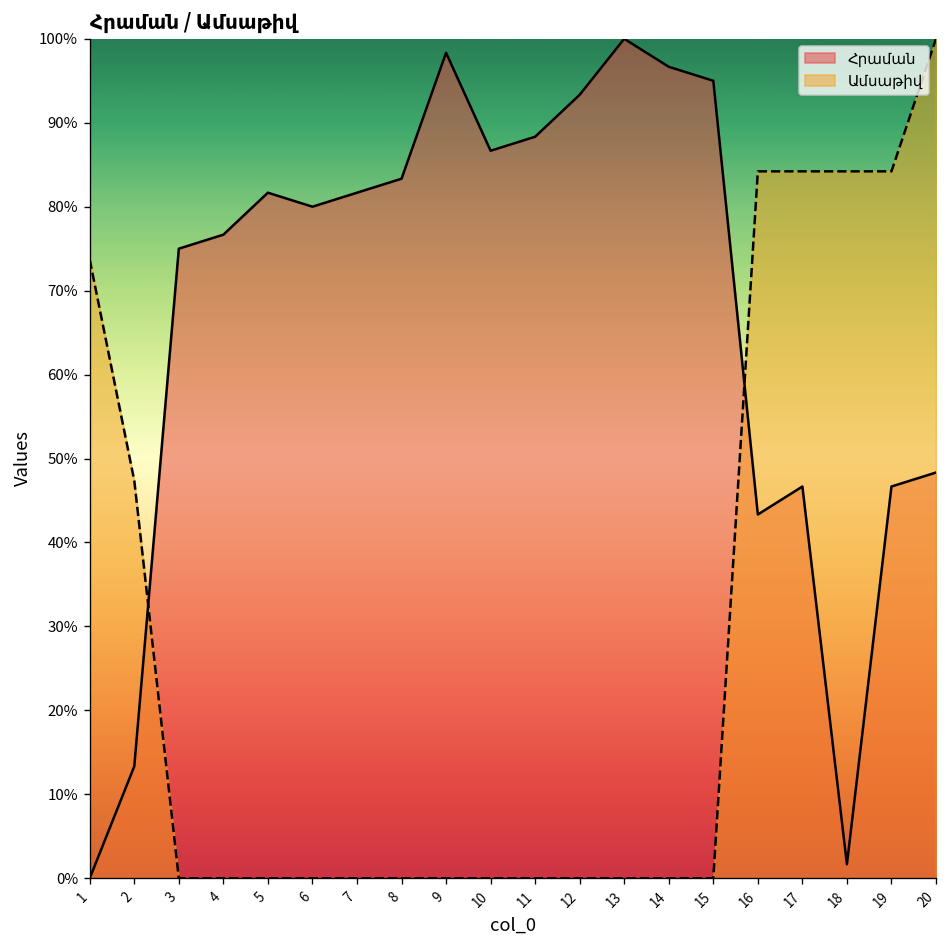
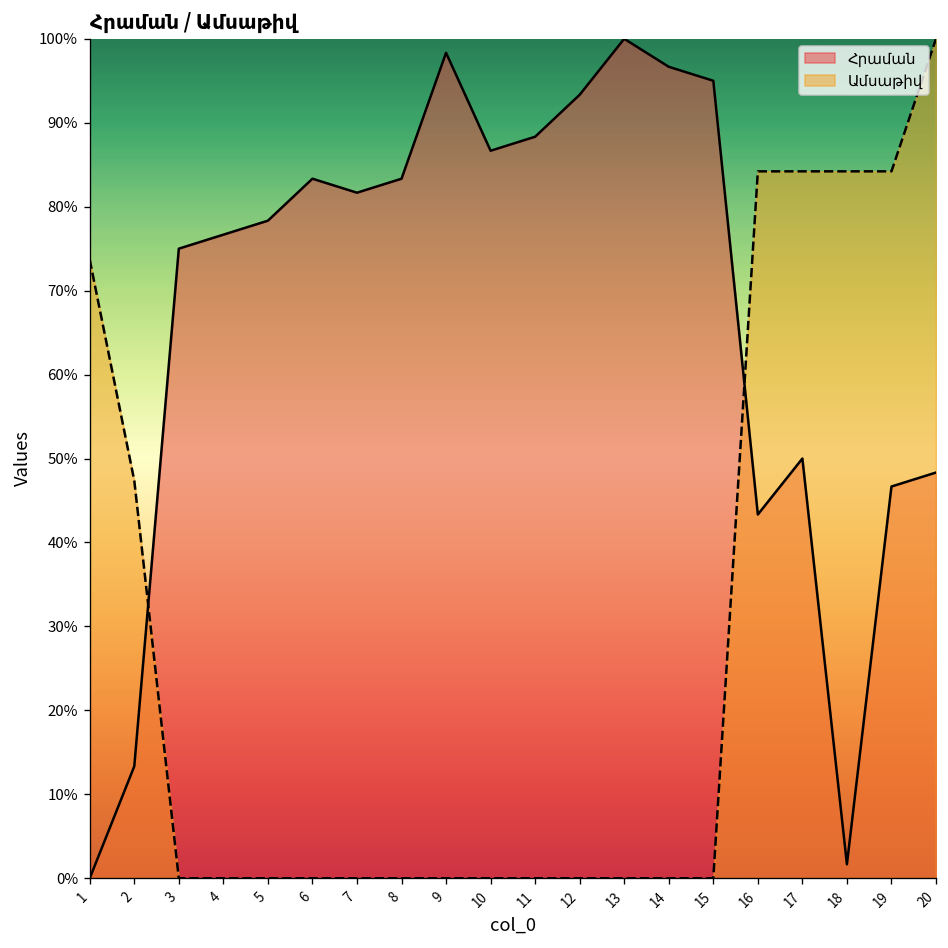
Հրաման, 5: 82% -> 78%
Հրաման, 6: 80% -> 83%
Հրաման, 17: 47% -> 50%
